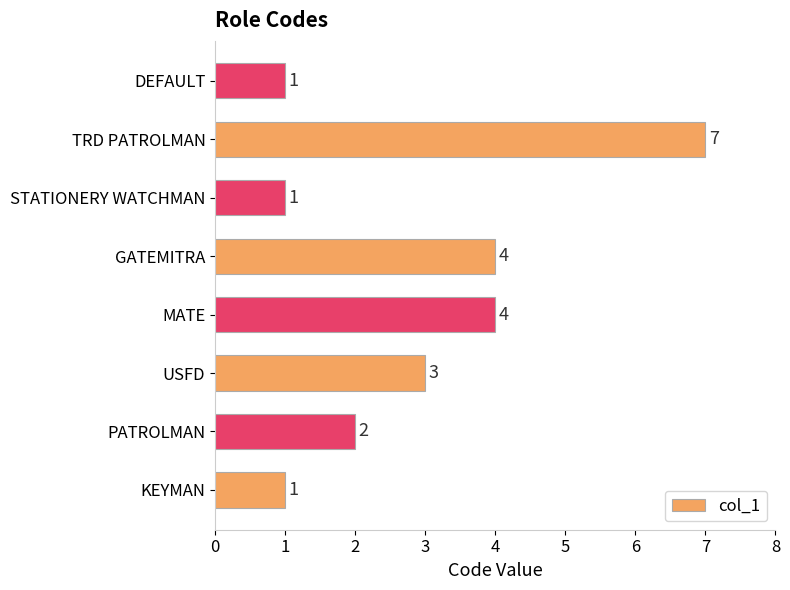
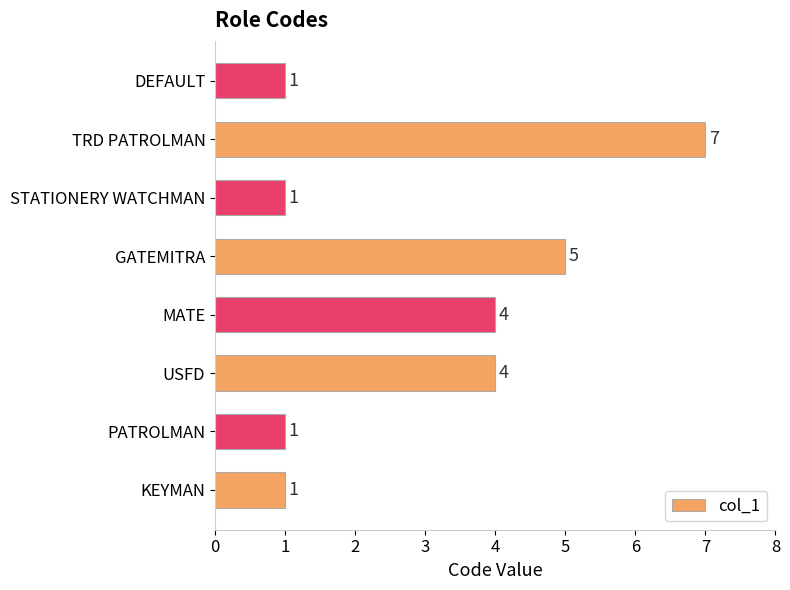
GATEMITRA: 4 -> 5
USFD: 3 -> 4
PATROLMAN: 2 -> 1
